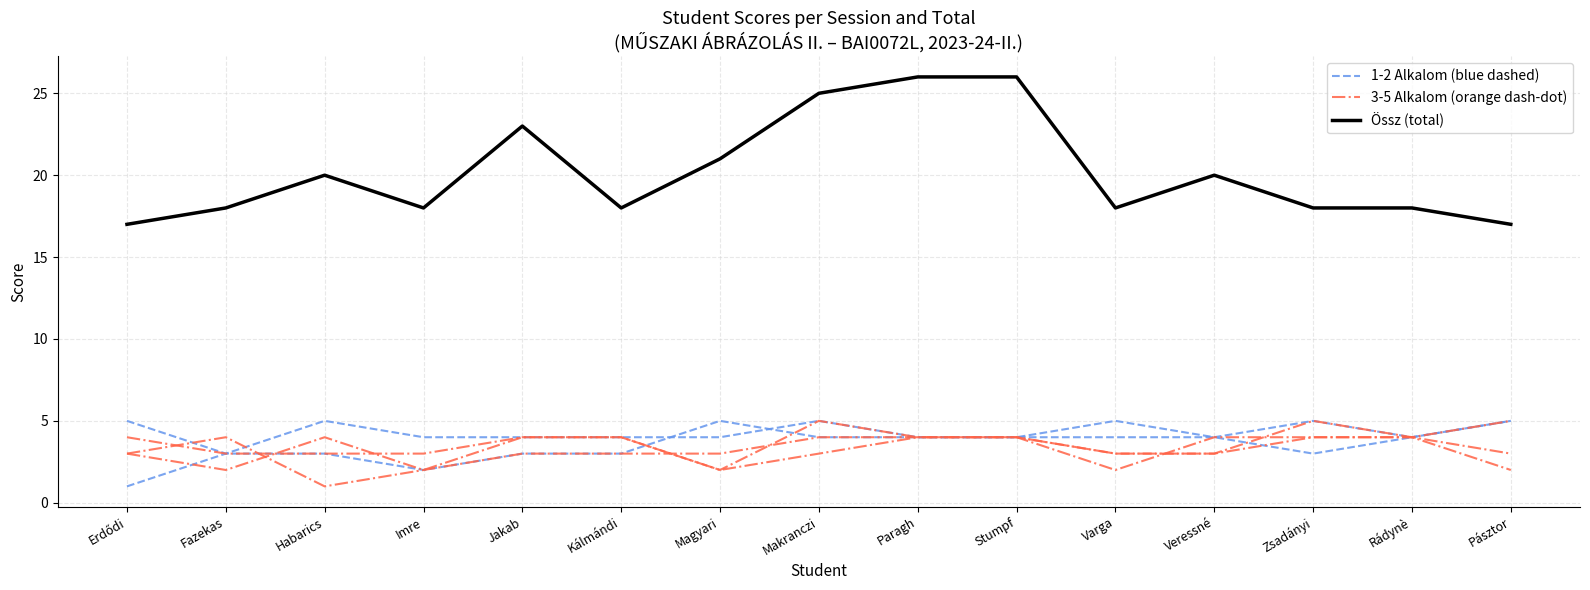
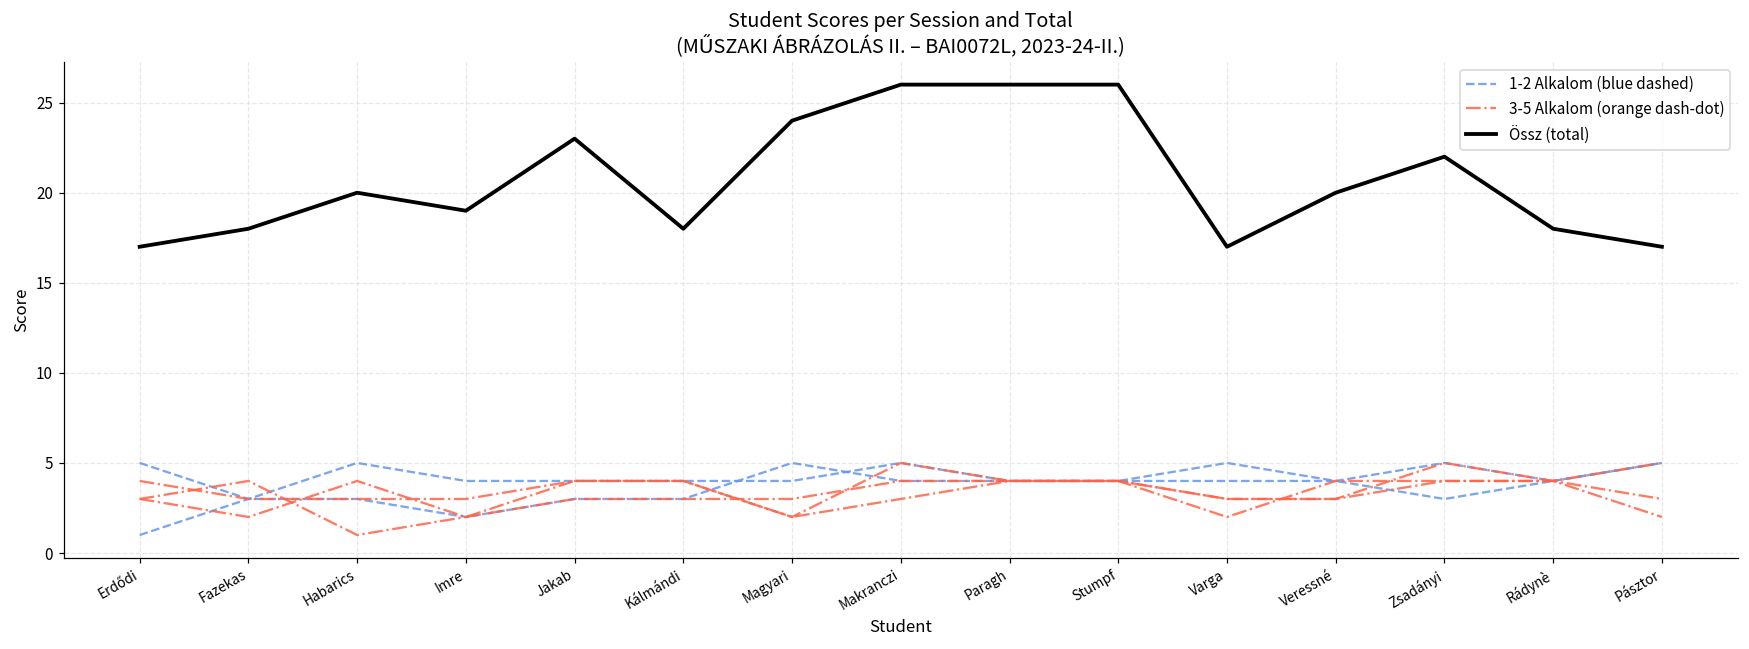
Össz (total), Imre: 18 -> 19
Össz (total), Magyari: 21 -> 24
Össz (total), Makranczi: 25 -> 26
Össz (total), Varga: 18 -> 17
Össz (total), Zsadányi: 18 -> 22
